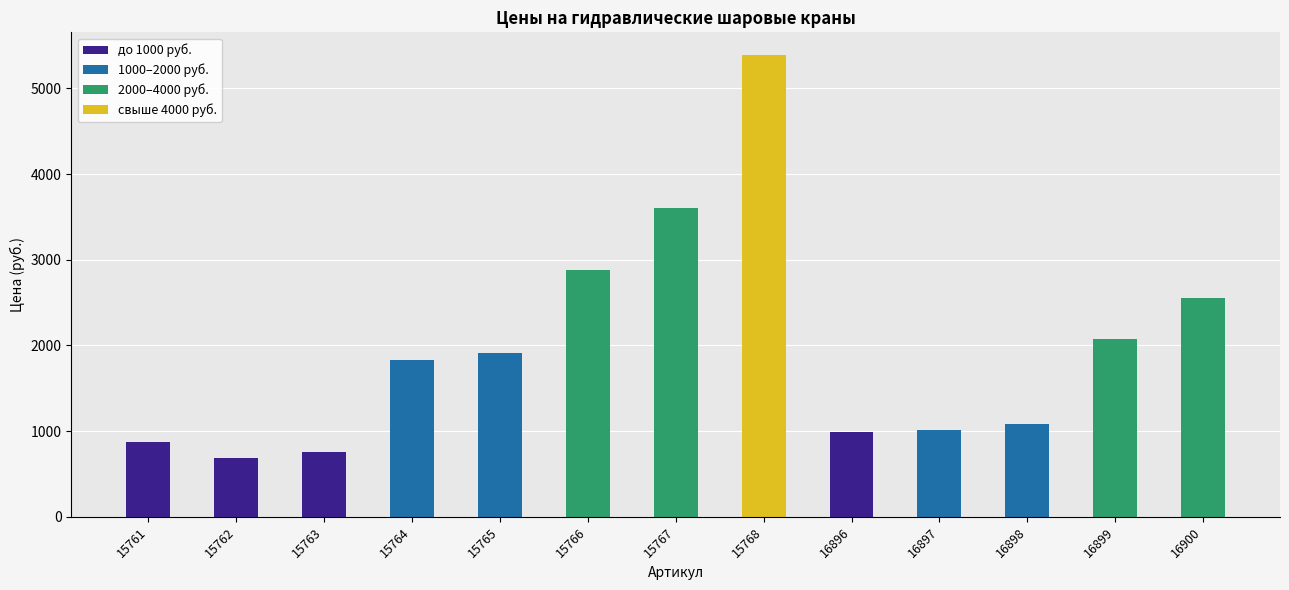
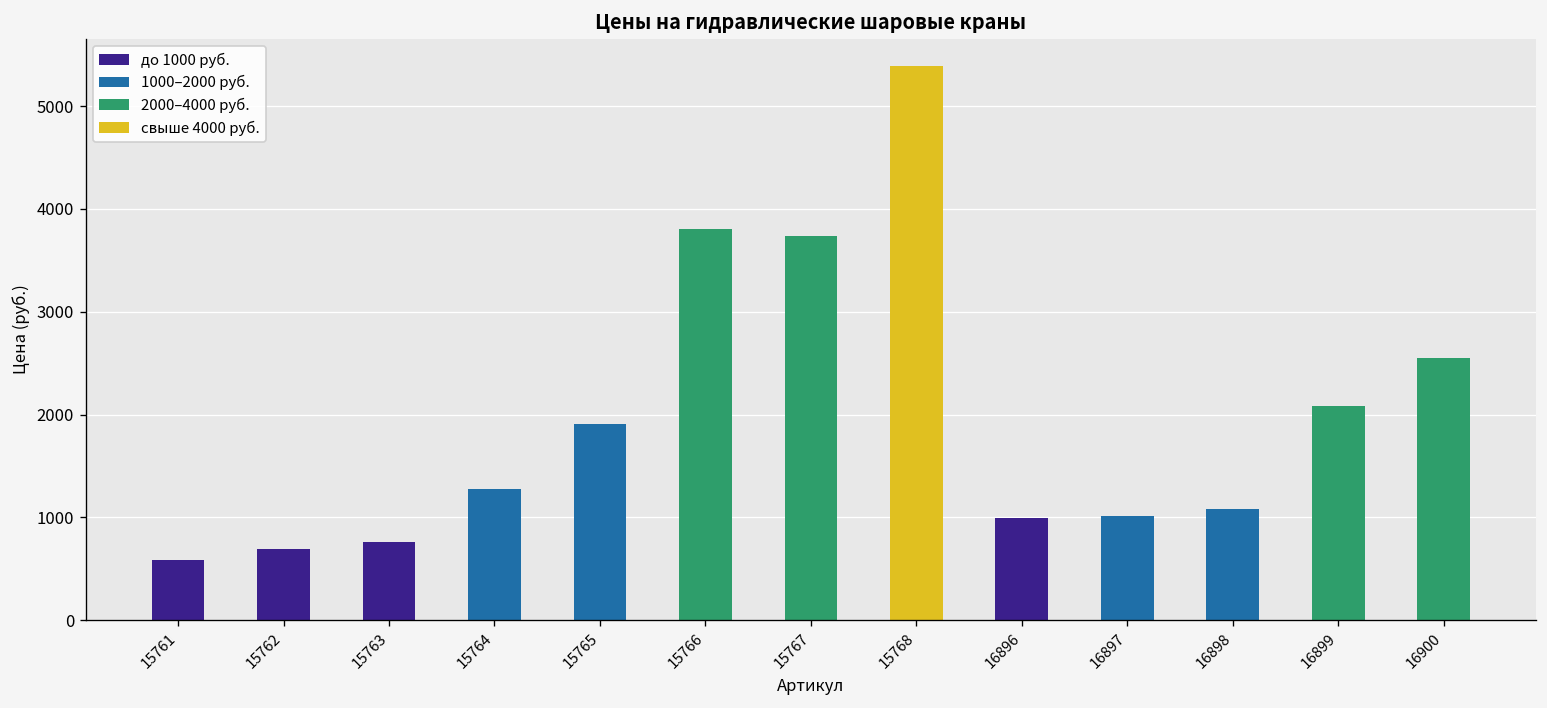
до 1000 руб., 15761: 900 -> 600
1000–2000 руб., 15764: 1800 -> 1300
2000–4000 руб., 15766: 2900 -> 3800
2000–4000 руб., 15767: 3600 -> 3700
